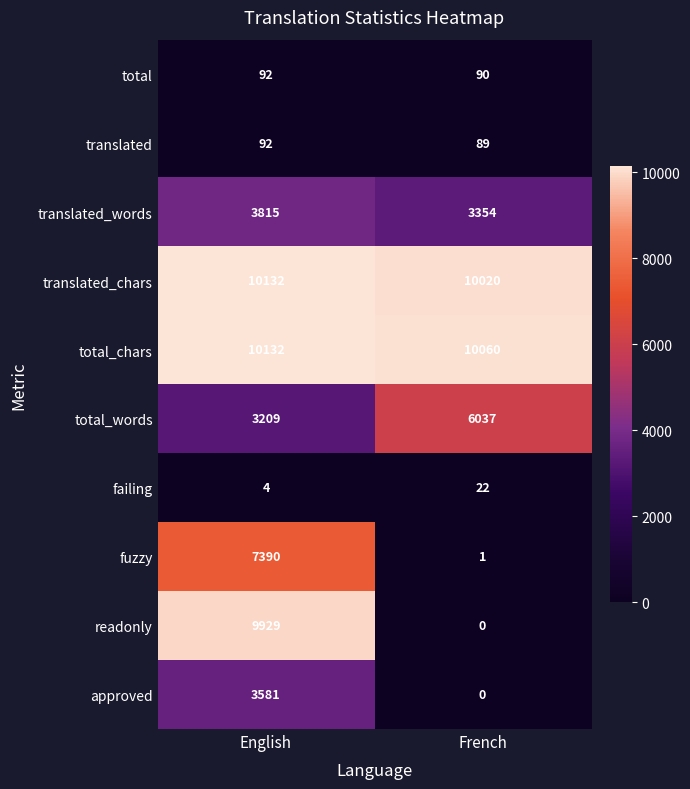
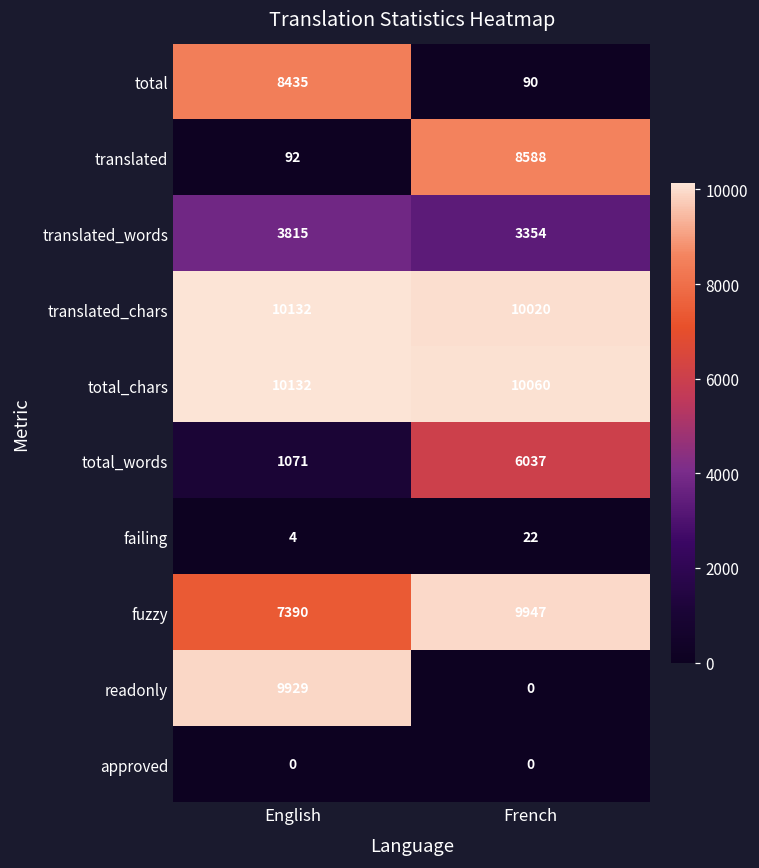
total, English: 92 -> 8435
translated, French: 89 -> 8588
total_words, English: 3209 -> 1071
fuzzy, French: 1 -> 9947
approved, English: 3581 -> 0
